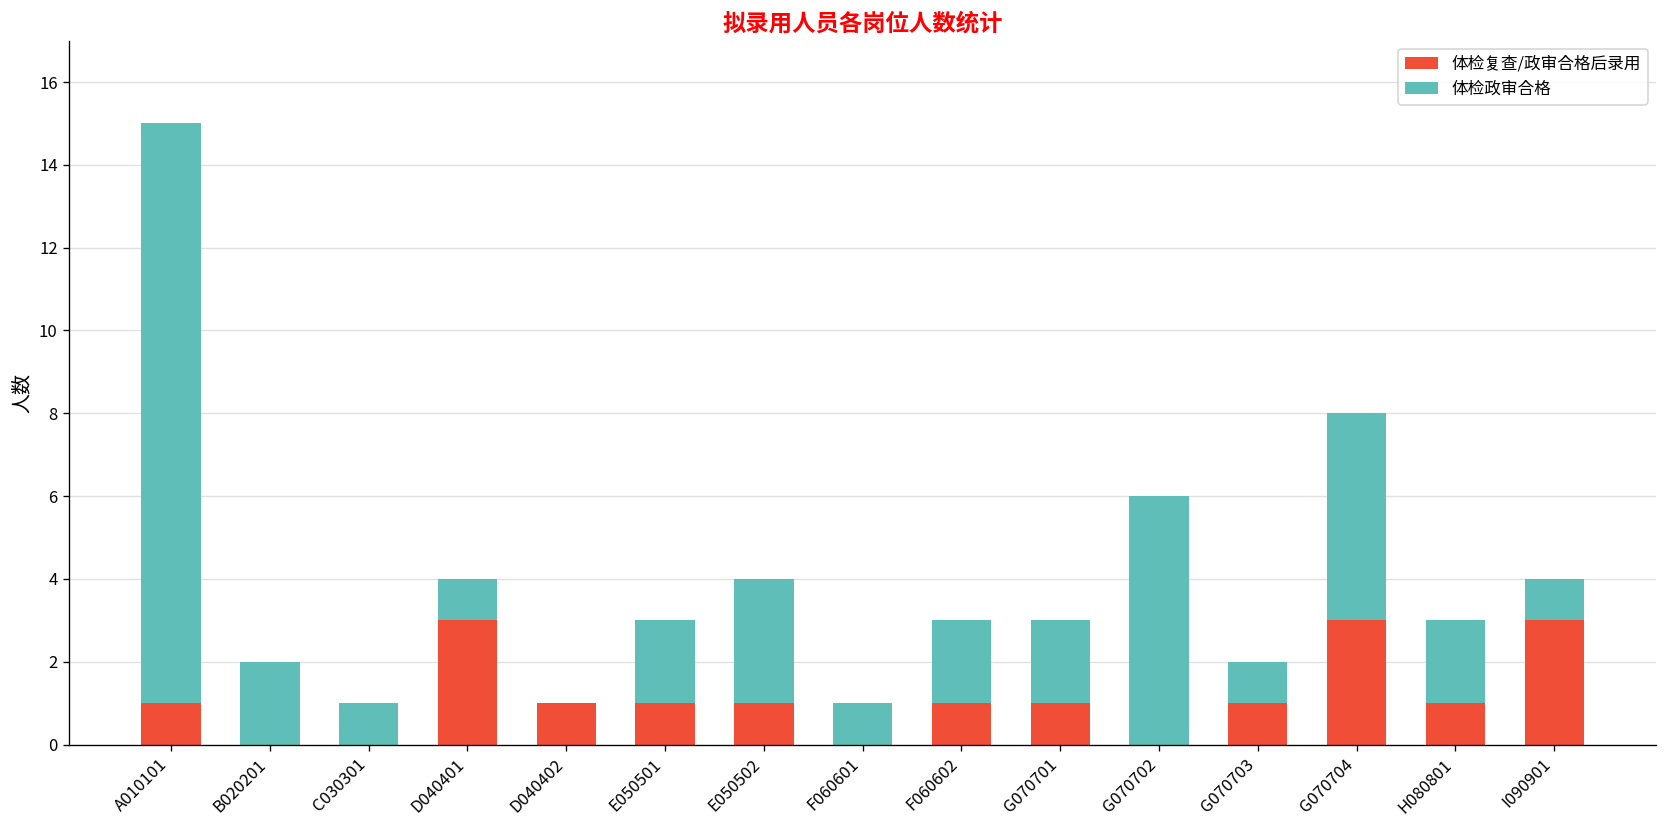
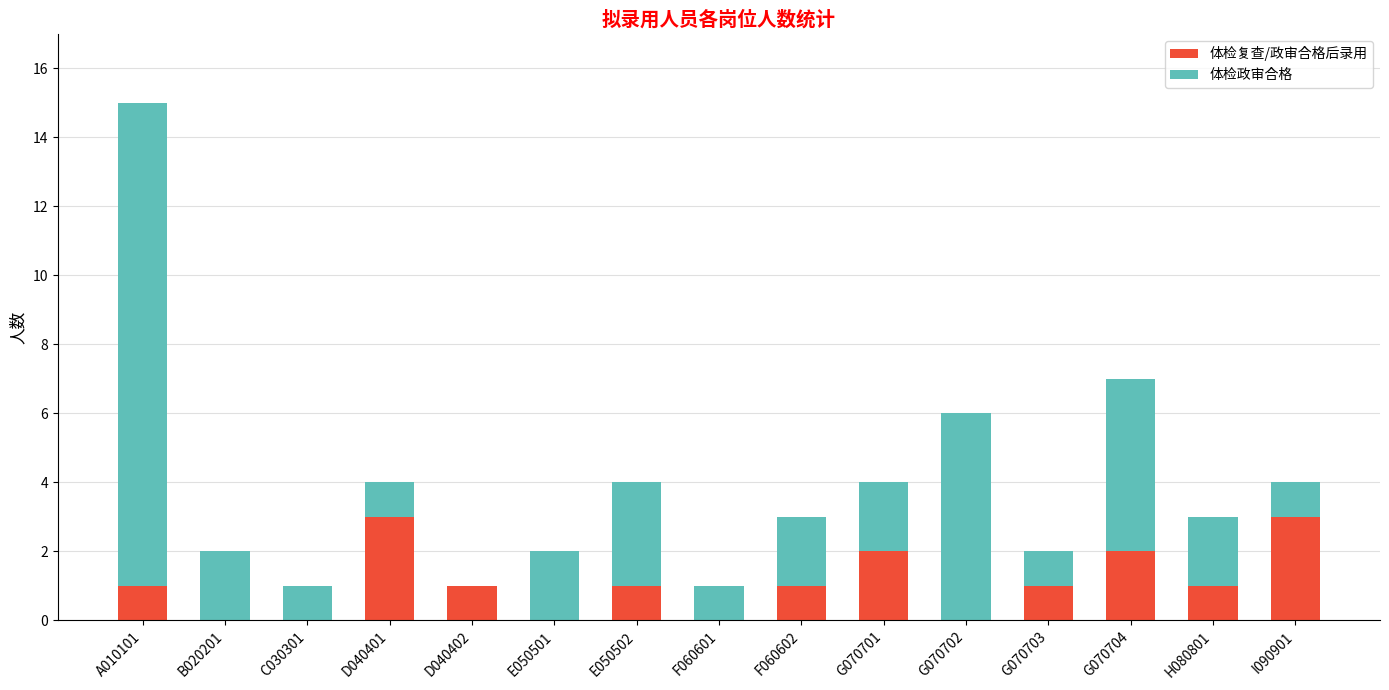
体检复查/政审合格后录用, E050501: 1 -> 0
体检复查/政审合格后录用, G070701: 1 -> 2
体检复查/政审合格后录用, G070704: 3 -> 2
